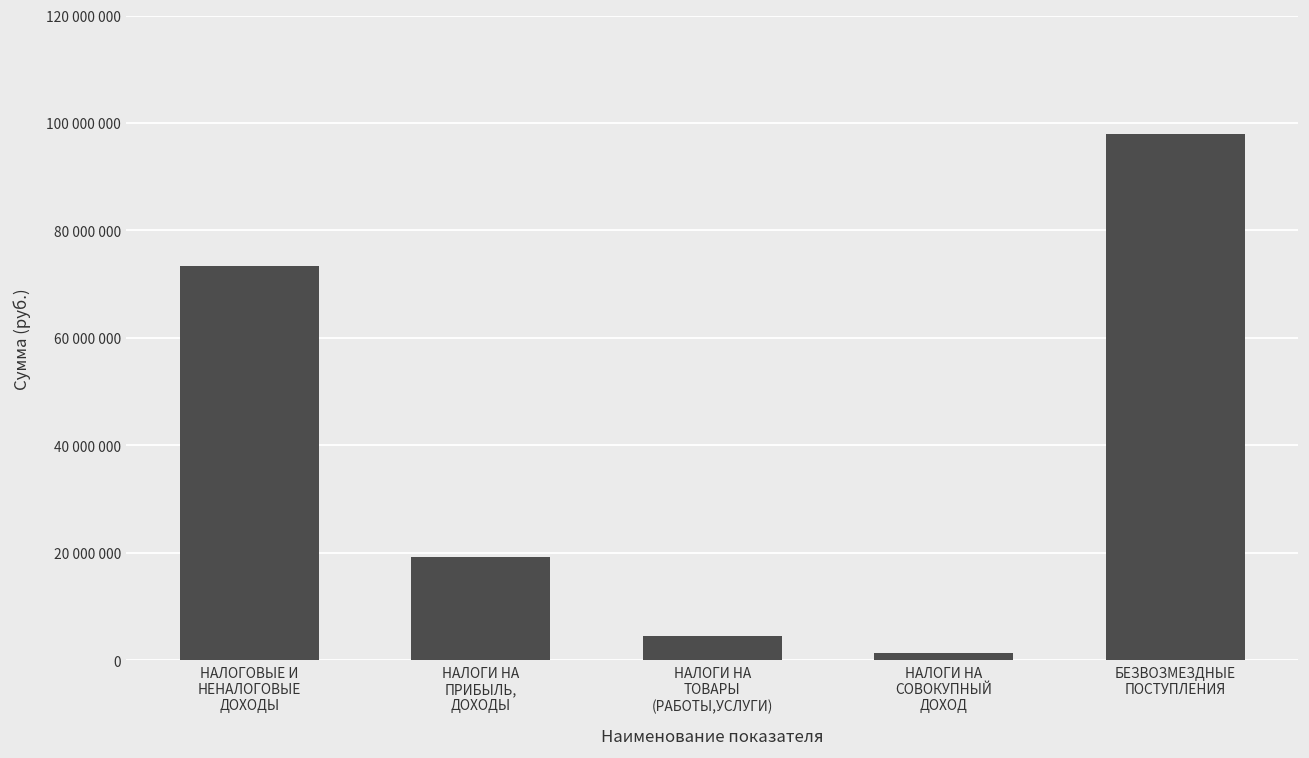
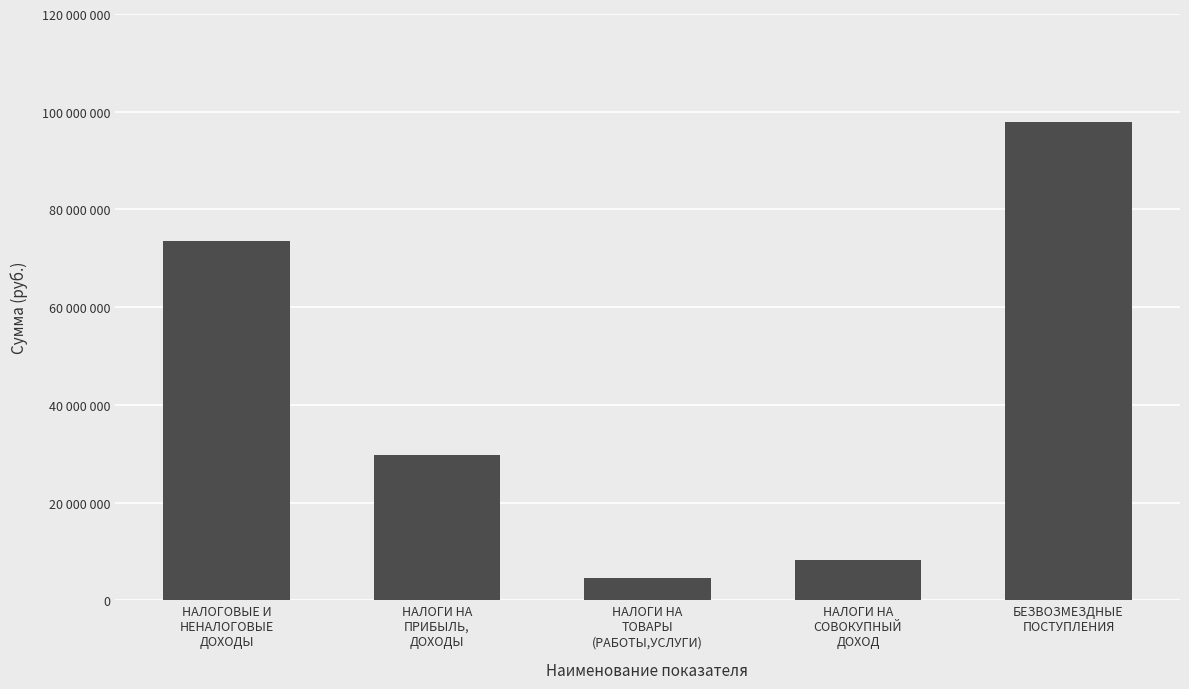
НАЛОГИ НА ПРИБЫЛЬ, ДОХОДЫ: 19000000 -> 30000000
НАЛОГИ НА СОВОКУПНЫЙ ДОХОД: 1000000 -> 8000000
